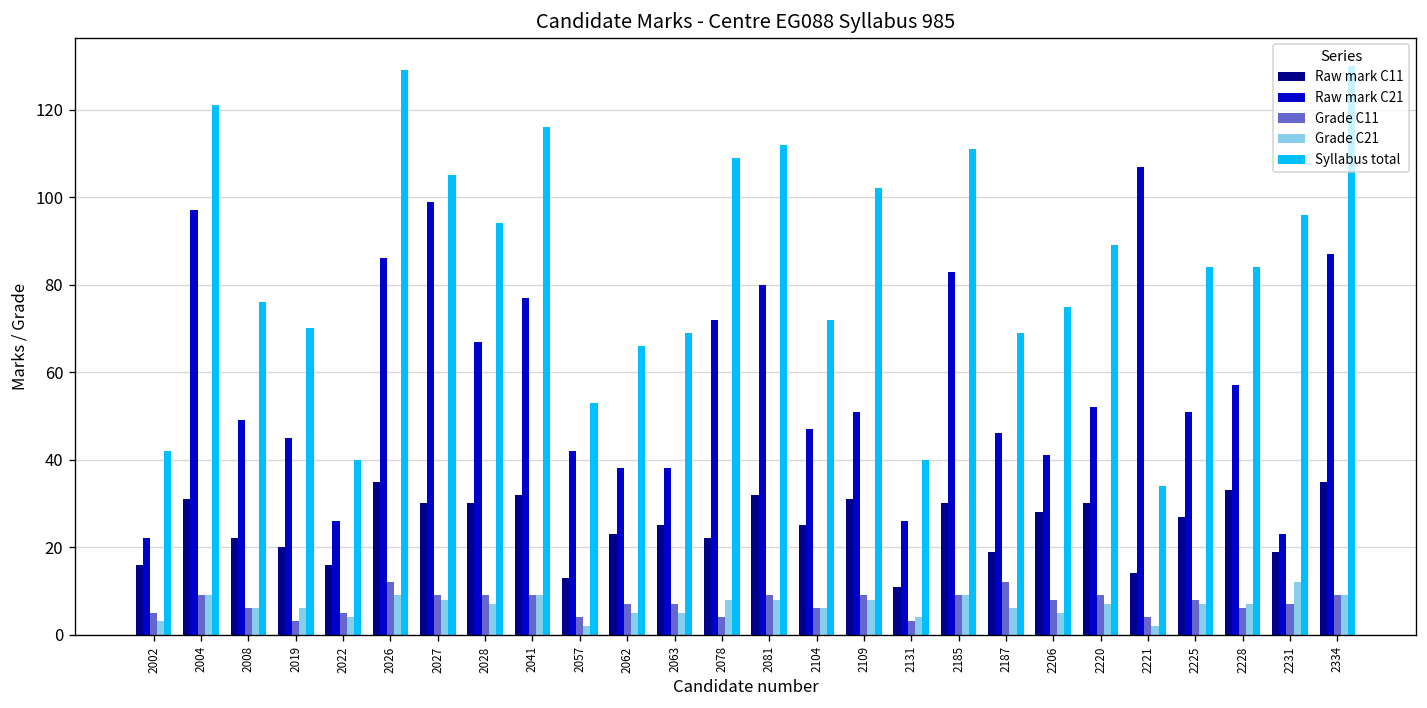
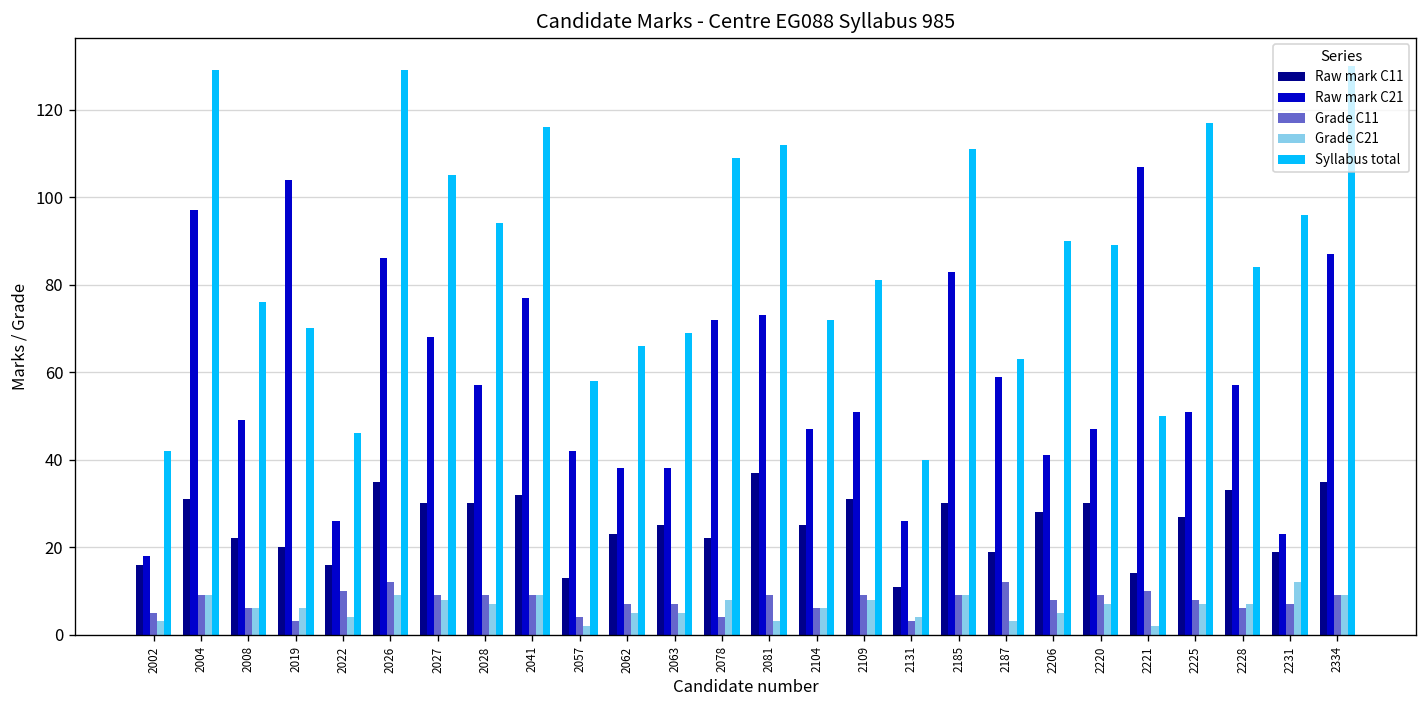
Raw mark C21, 2002: 22 -> 18
Syllabus total, 2004: 121 -> 129
Raw mark C21, 2019: 45 -> 104
Grade C11, 2022: 5 -> 10
Syllabus total, 2022: 40 -> 46
Raw mark C21, 2027: 99 -> 68
Raw mark C21, 2028: 67 -> 57
Syllabus total, 2057: 53 -> 58
Raw mark C11, 2081: 32 -> 37
Raw mark C21, 2081: 80 -> 73
Grade C21, 2081: 8 -> 3
Syllabus total, 2109: 102 -> 81
Raw mark C21, 2187: 46 -> 59
Grade C21, 2187: 6 -> 3
Syllabus total, 2187: 69 -> 63
Syllabus total, 2206: 75 -> 90
Raw mark C21, 2220: 52 -> 47
Grade C11, 2221: 4 -> 10
Syllabus total, 2221: 34 -> 50
Syllabus total, 2225: 84 -> 117
